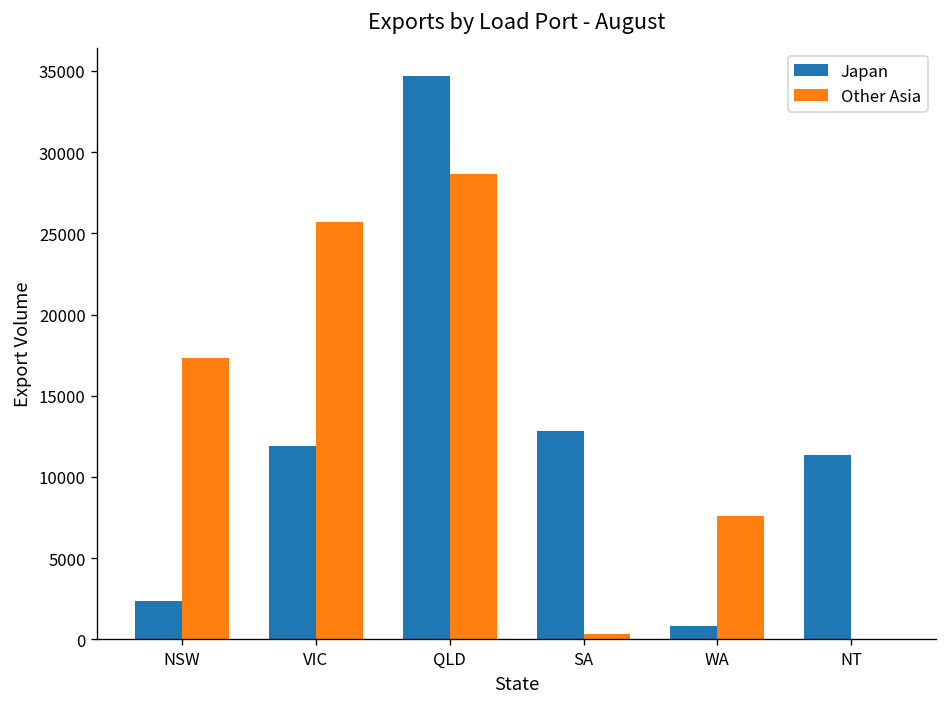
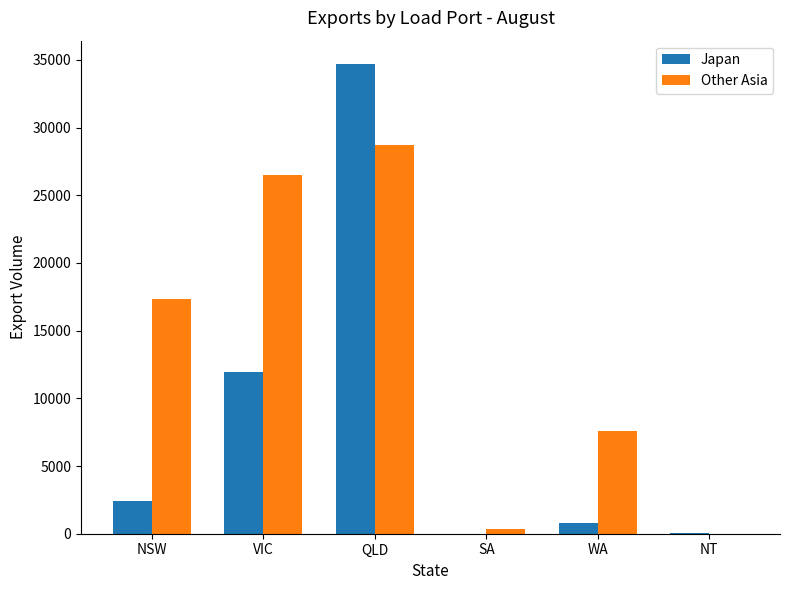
Other Asia, VIC: 25700 -> 26500
Japan, SA: 12800 -> 0
Japan, NT: 11300 -> 0
